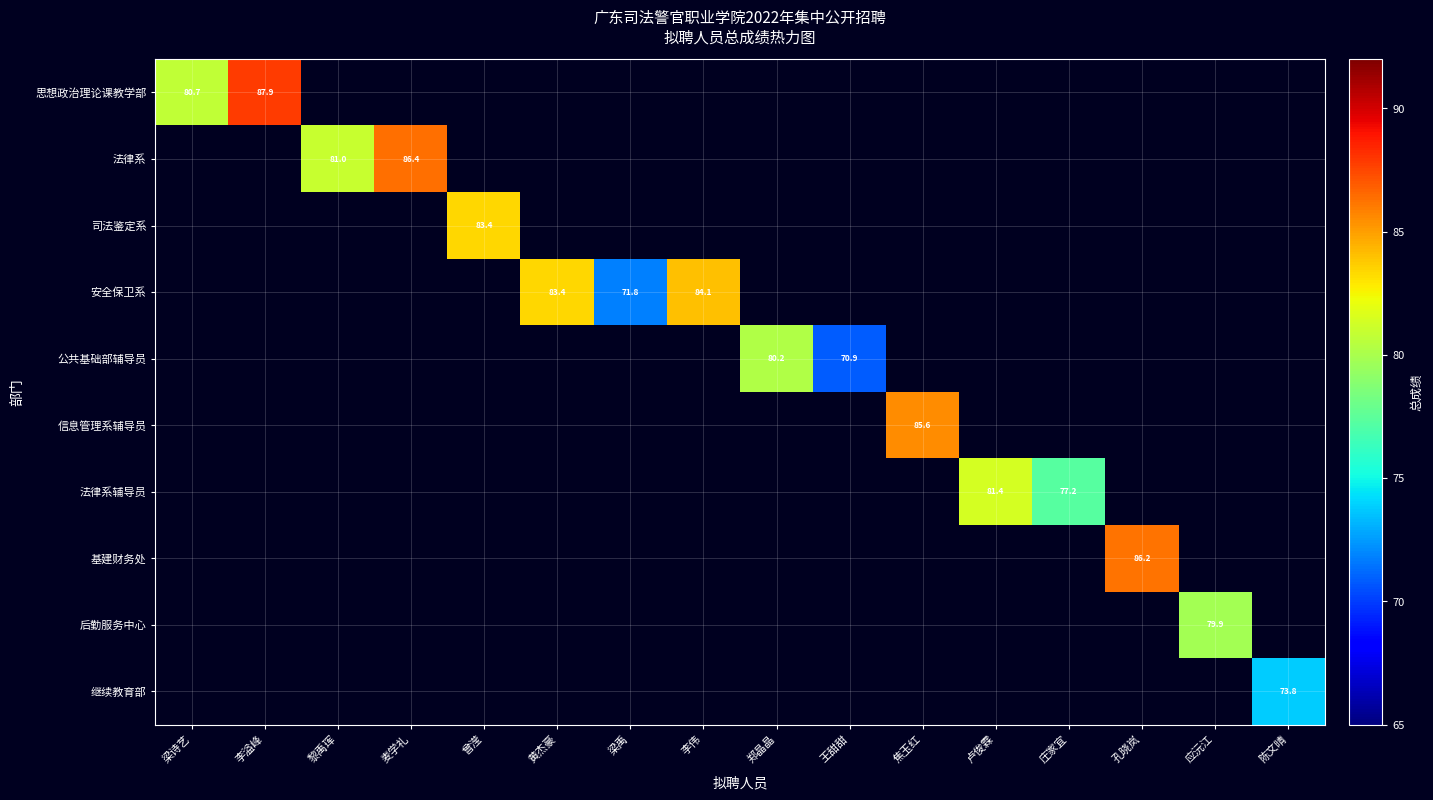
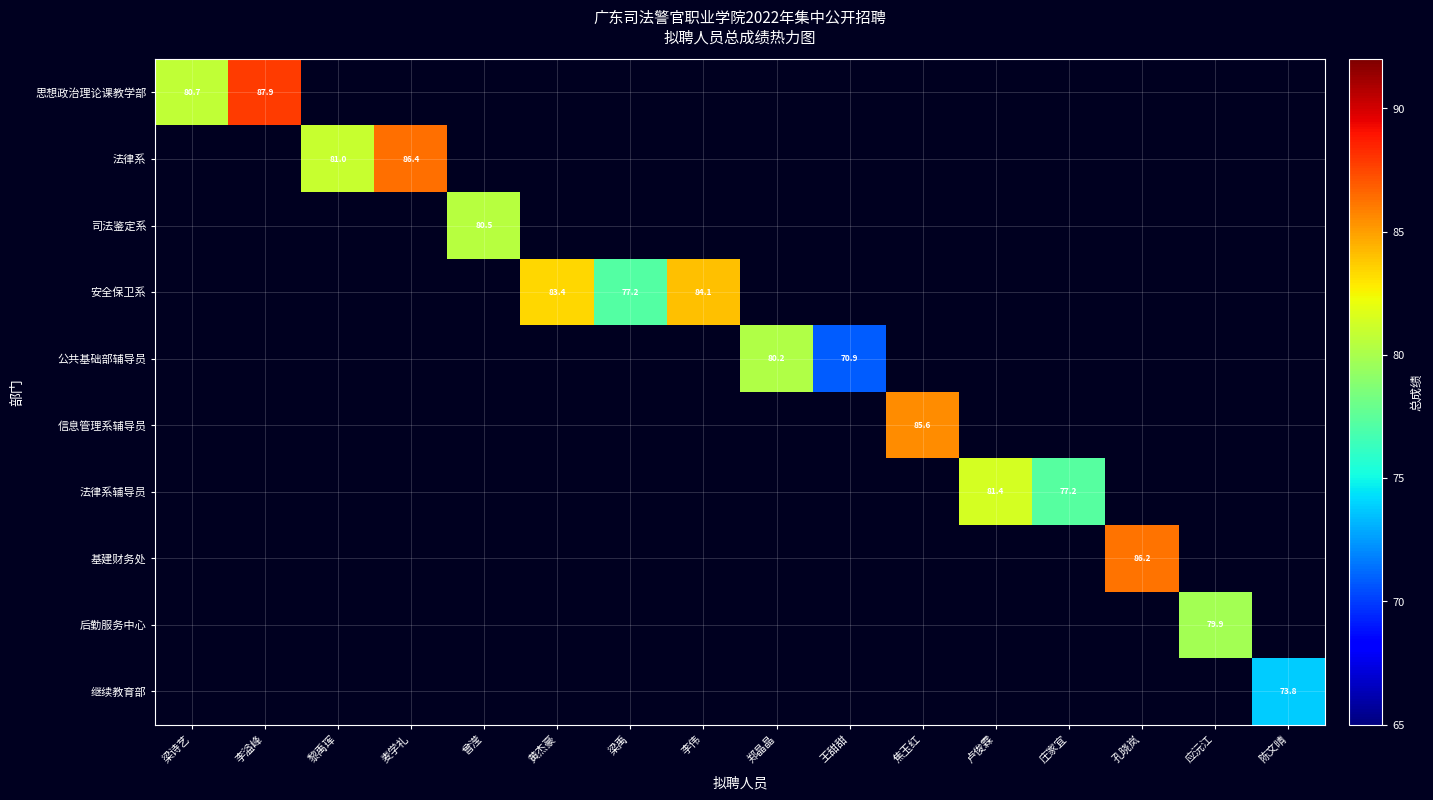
司法鉴定系, 曾滢: 83.4 -> 80.5
安全保卫系, 梁禹: 71.8 -> 77.2
